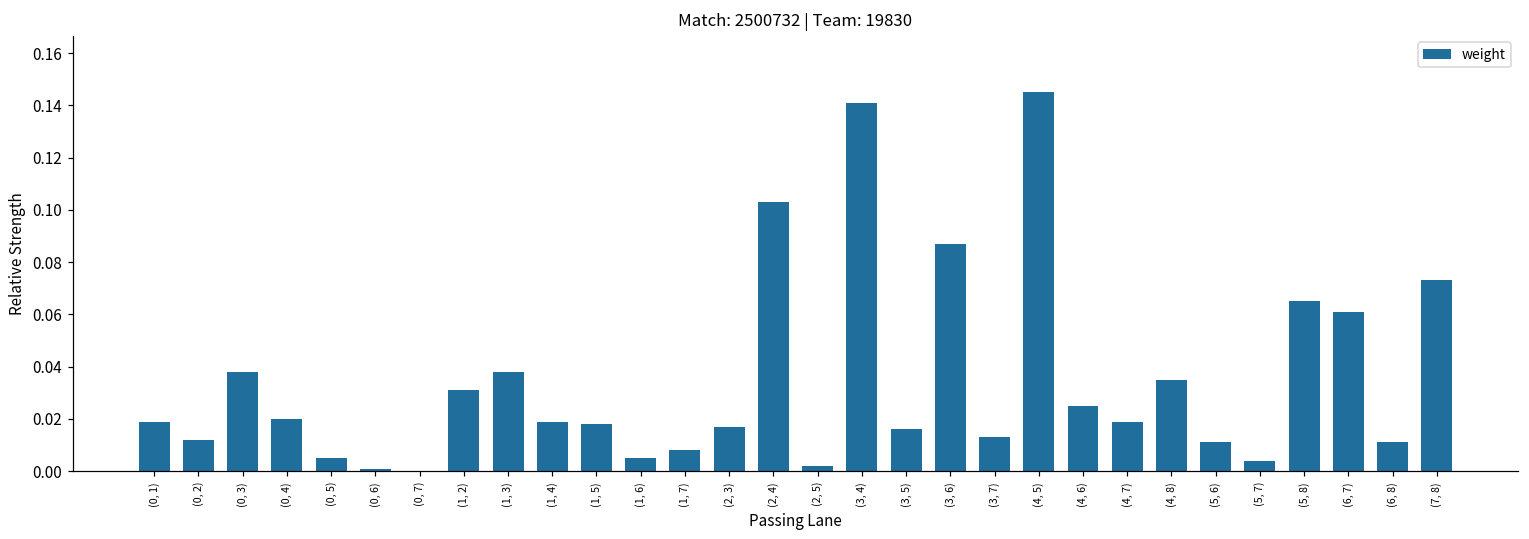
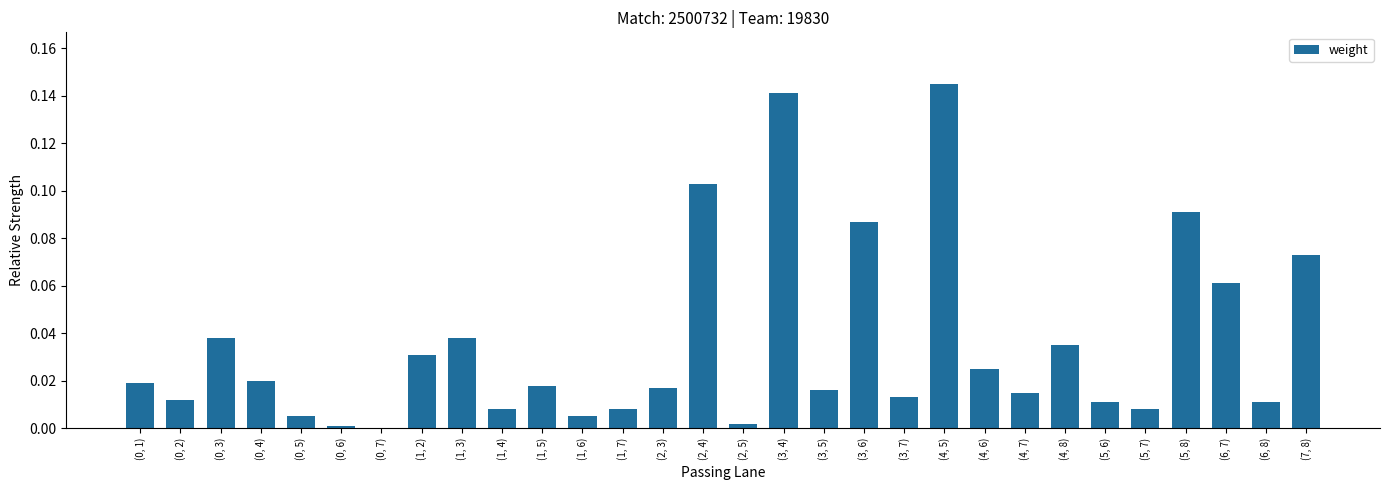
(1, 4): 0.019 -> 0.008
(4, 7): 0.019 -> 0.015
(5, 7): 0.004 -> 0.008
(5, 8): 0.065 -> 0.091
